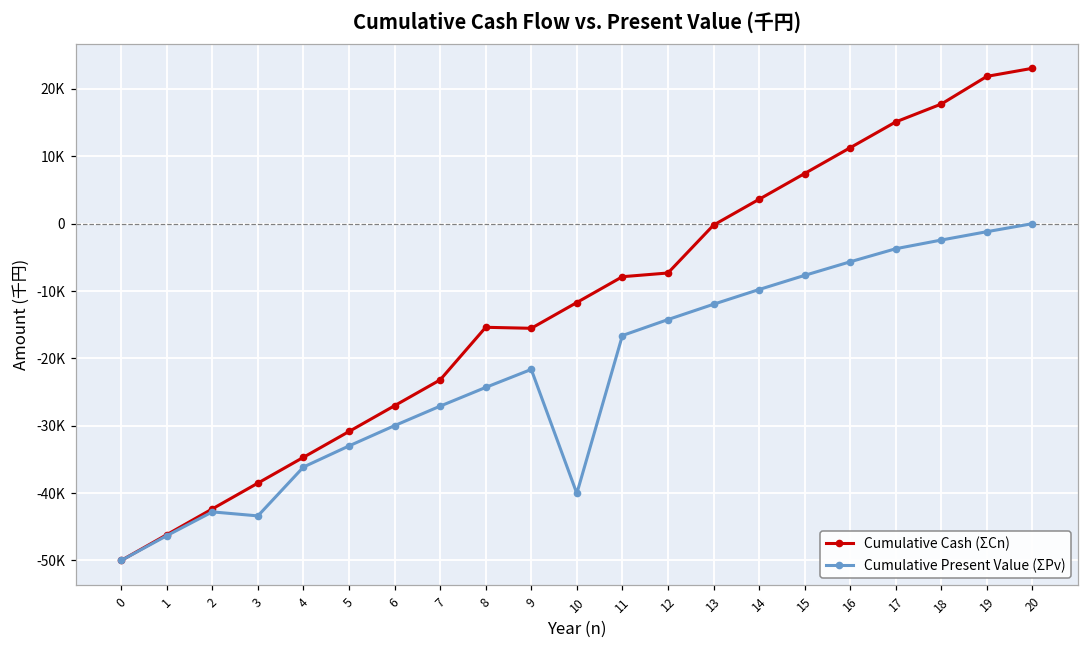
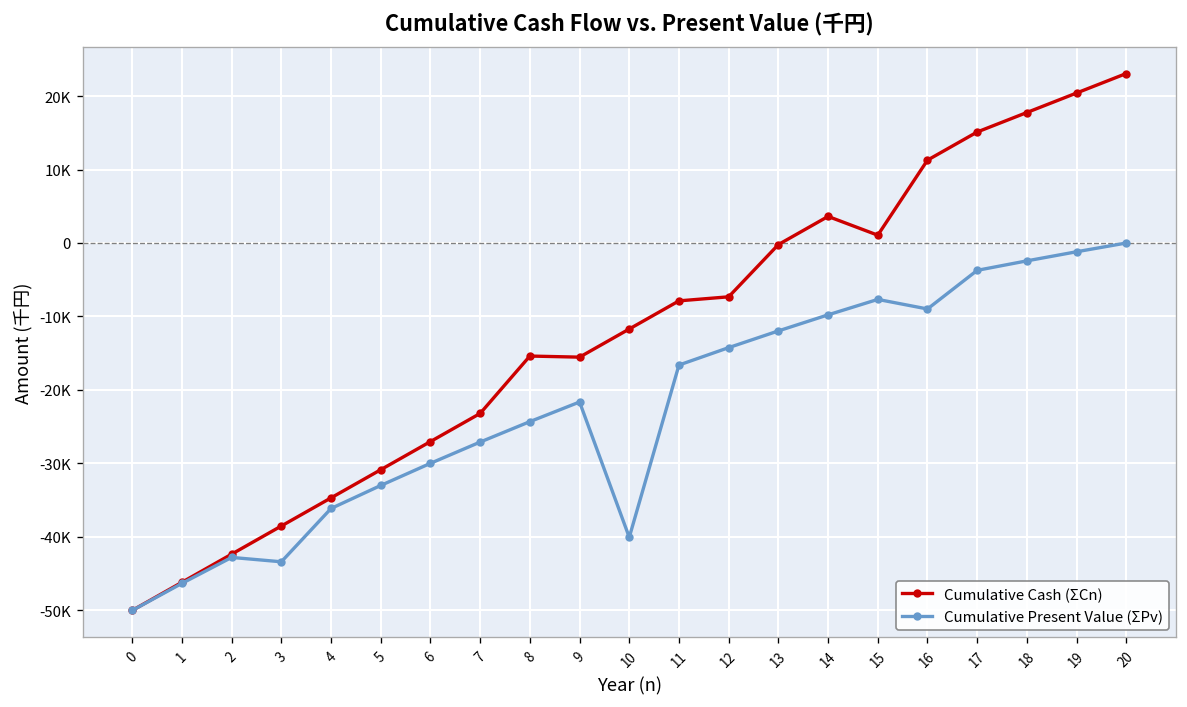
Cumulative Cash (ΣCn), 15: 7000 -> 1000
Cumulative Present Value (ΣPv), 16: -6000 -> -9000
Cumulative Cash (ΣCn), 19: 22000 -> 20000
